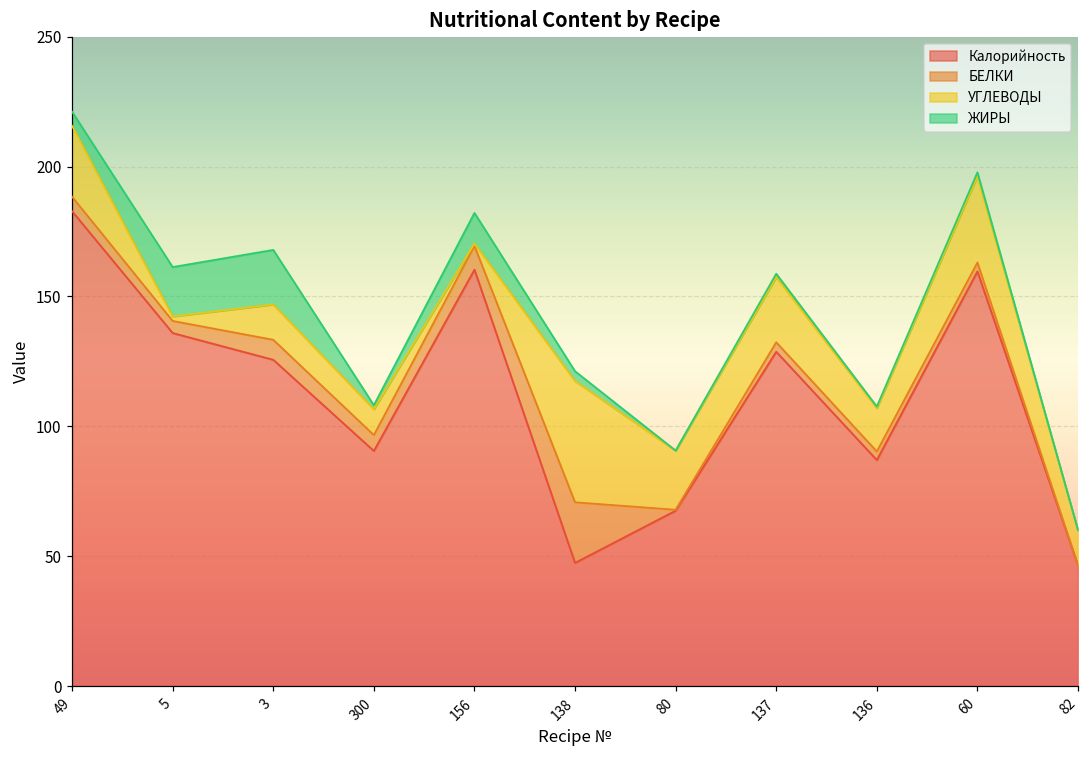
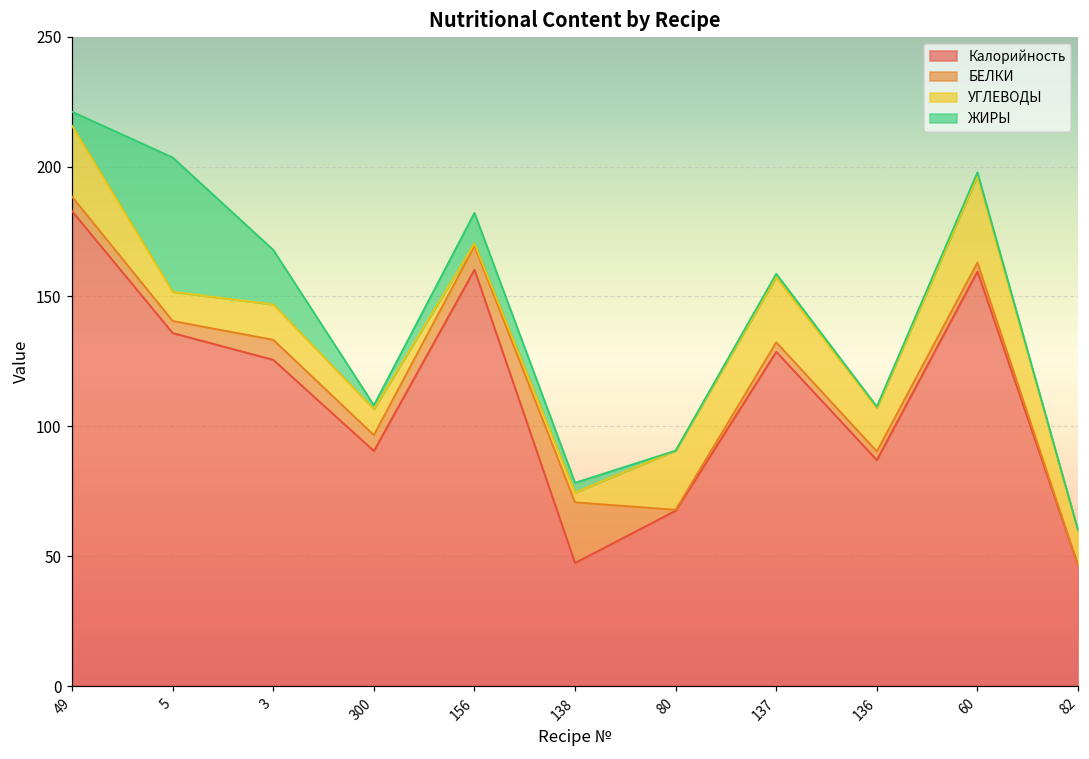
УГЛЕВОДЫ, 5: 2 -> 11
ЖИРЫ, 5: 19 -> 52
УГЛЕВОДЫ, 138: 47 -> 4
